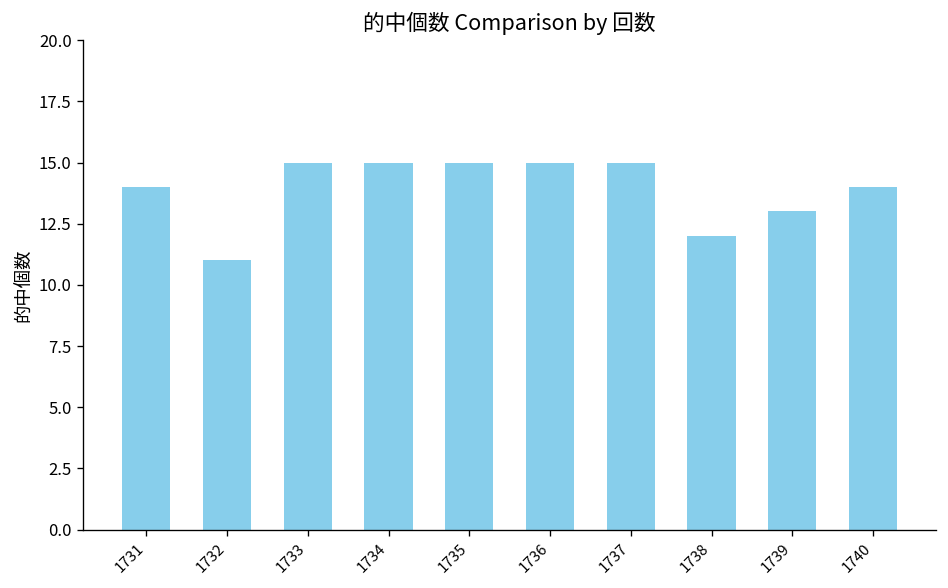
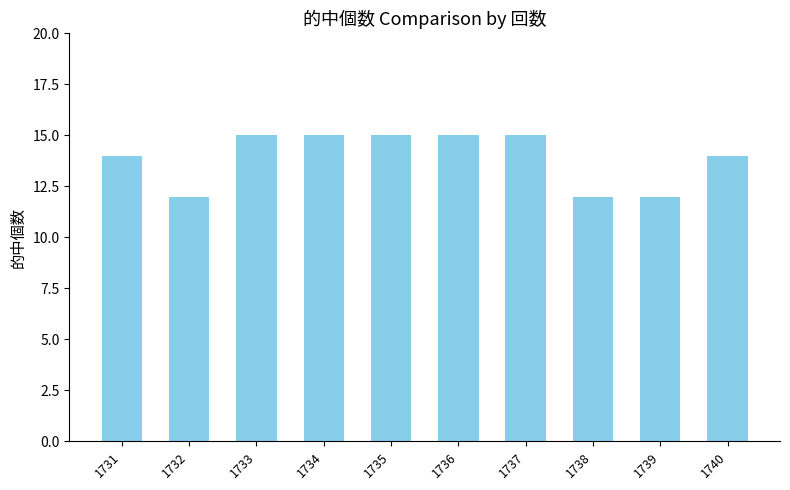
1732: 11 -> 12
1739: 13 -> 12
